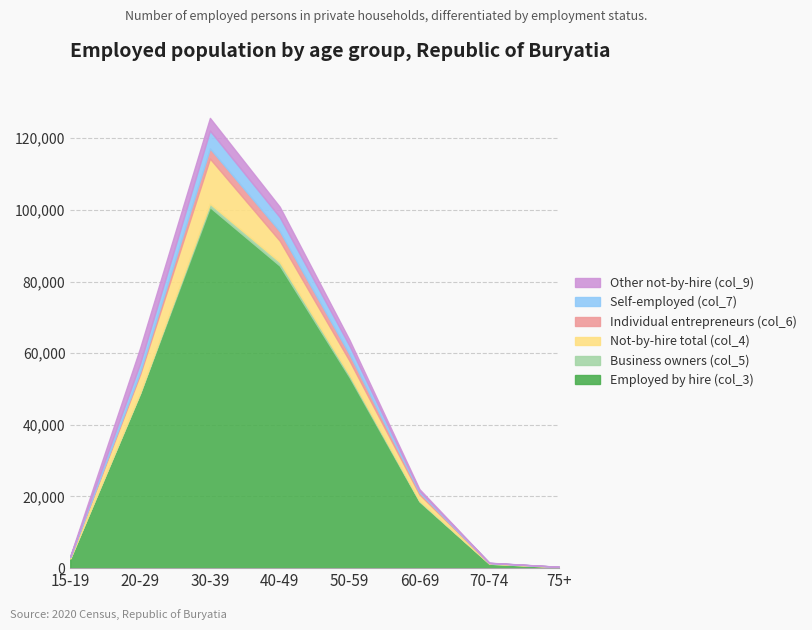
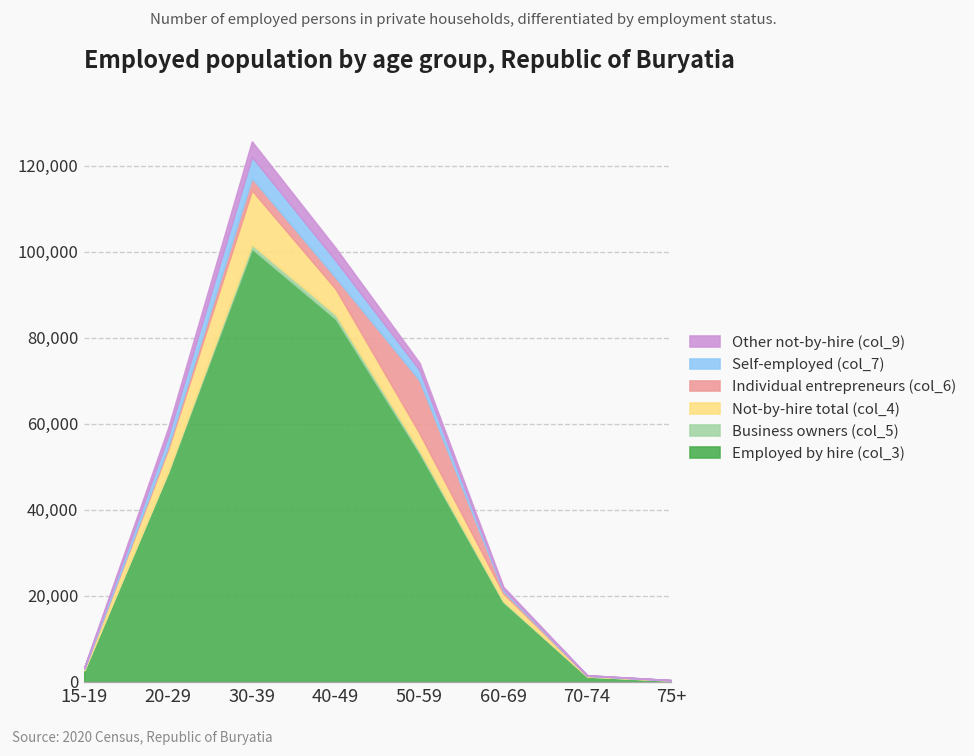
Other not-by-hire (col_9), 20-29: 4,000 -> 2,000
Individual entrepreneurs (col_6), 50-59: 2,000 -> 12,000
